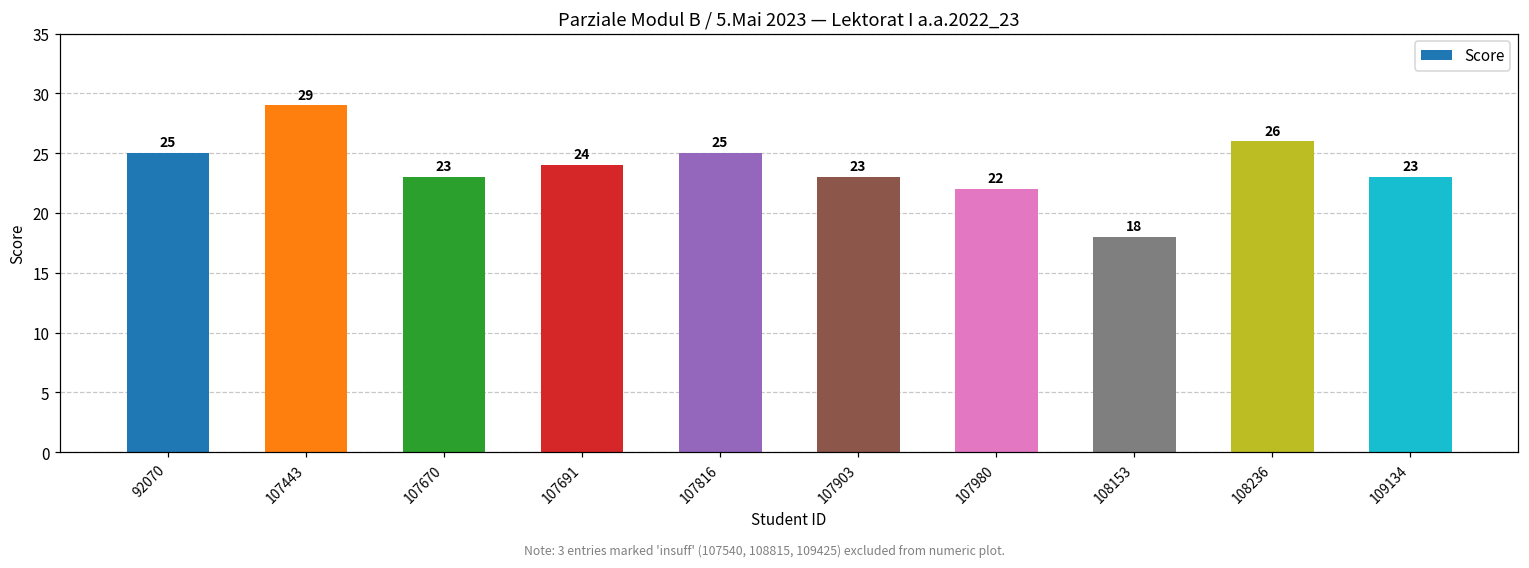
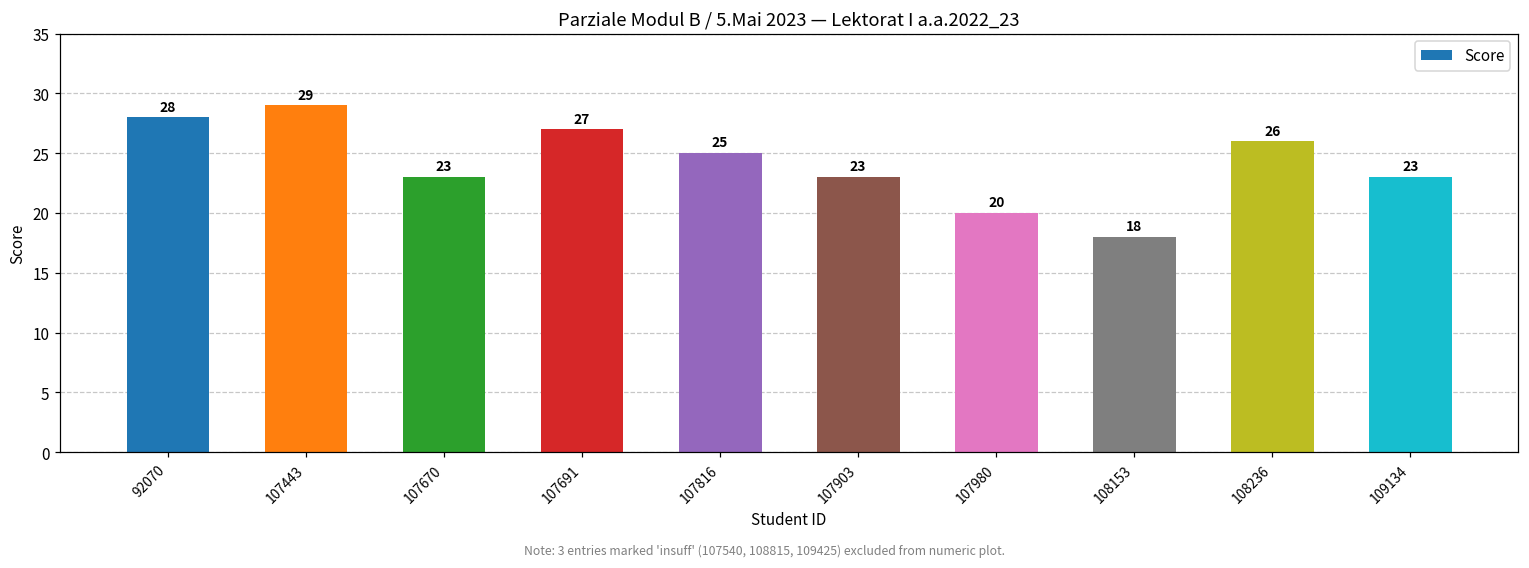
92070: 25 -> 28
107691: 24 -> 27
107980: 22 -> 20
